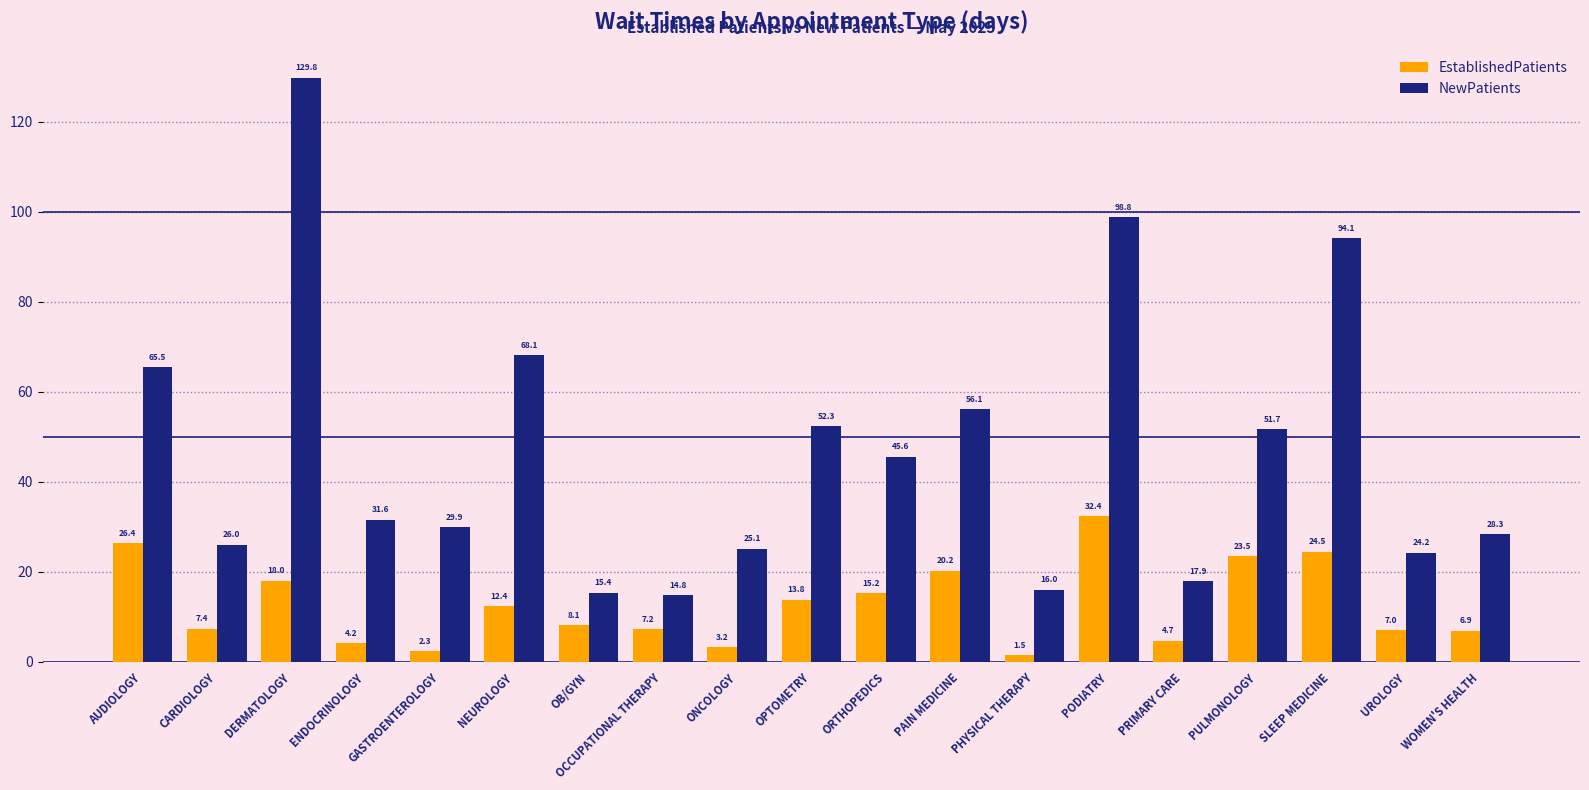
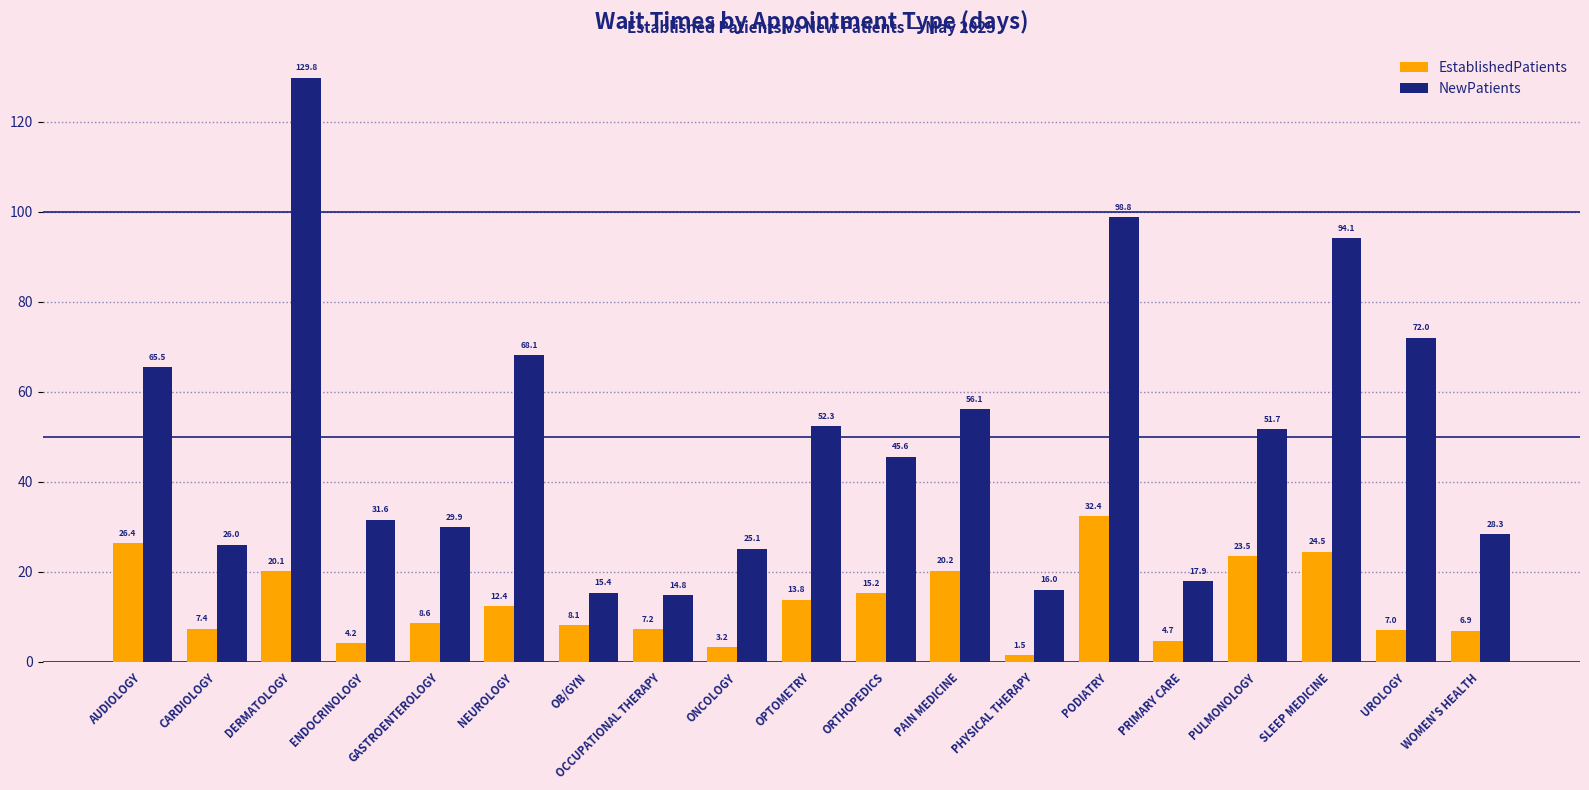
EstablishedPatients, DERMATOLOGY: 18.0 -> 20.1
EstablishedPatients, GASTROENTEROLOGY: 2.3 -> 8.6
NewPatients, UROLOGY: 24.2 -> 72.0
